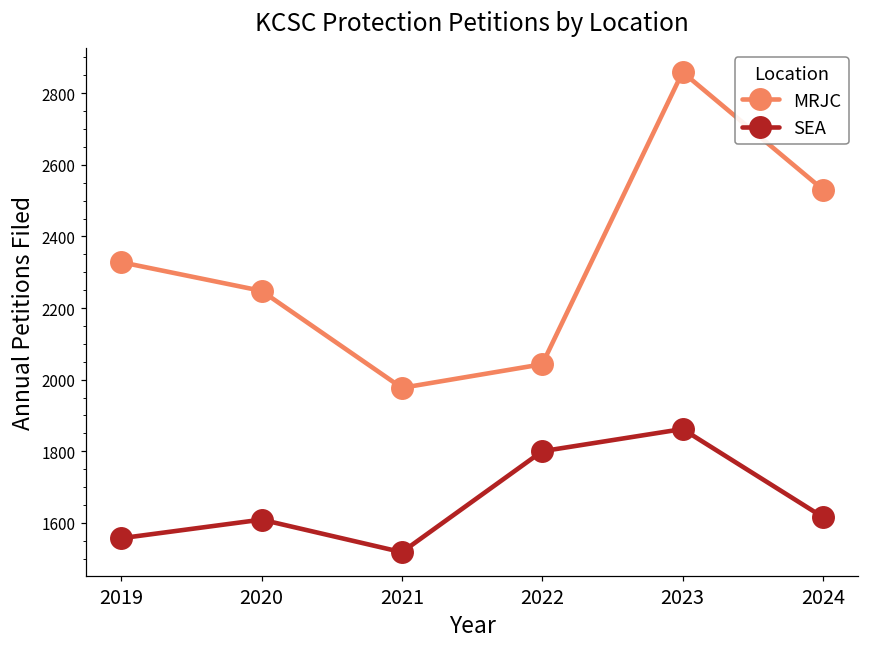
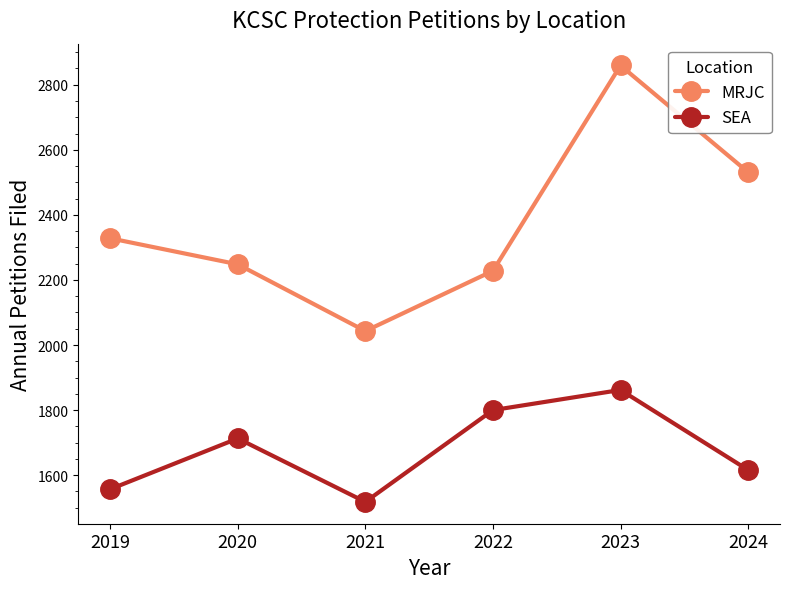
SEA, 2020: 1610 -> 1710
MRJC, 2021: 1980 -> 2040
MRJC, 2022: 2040 -> 2230
